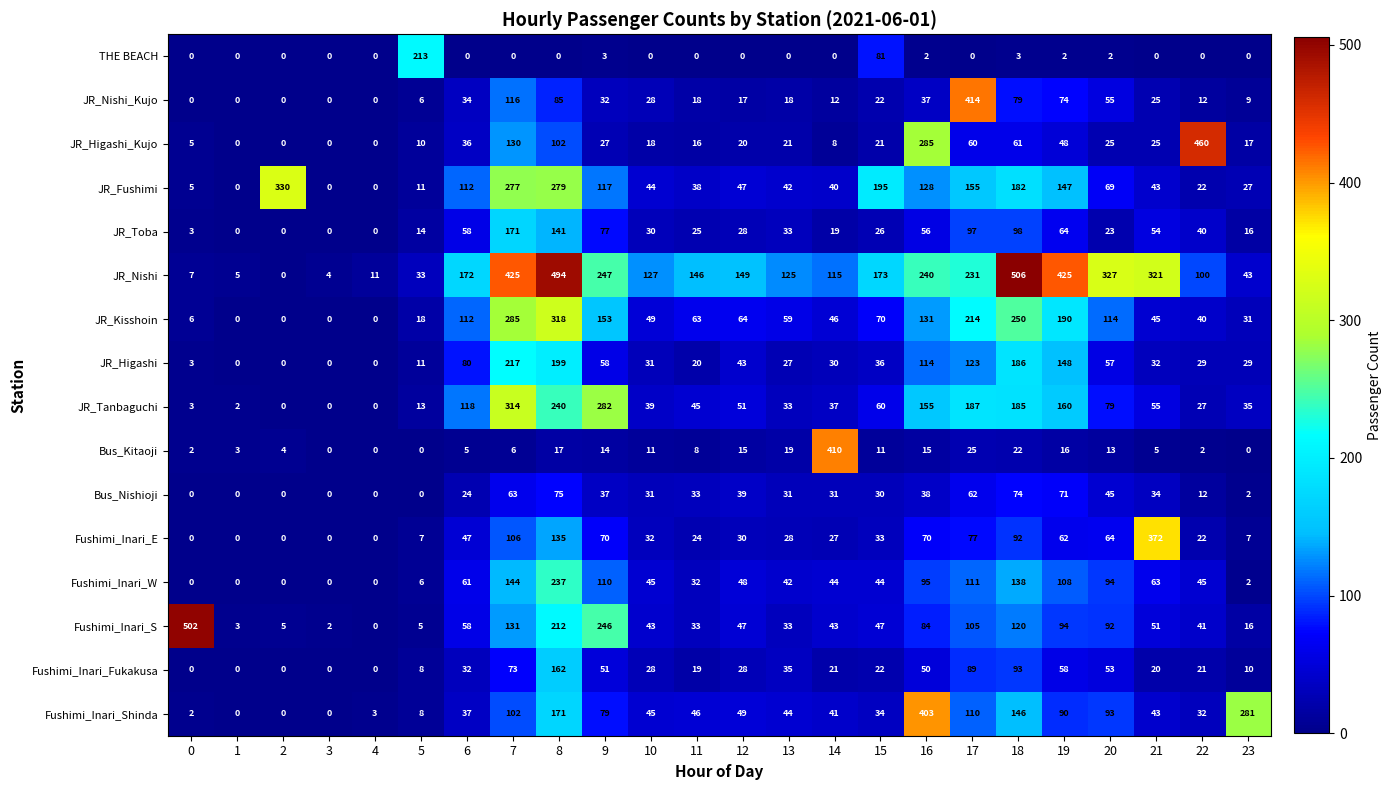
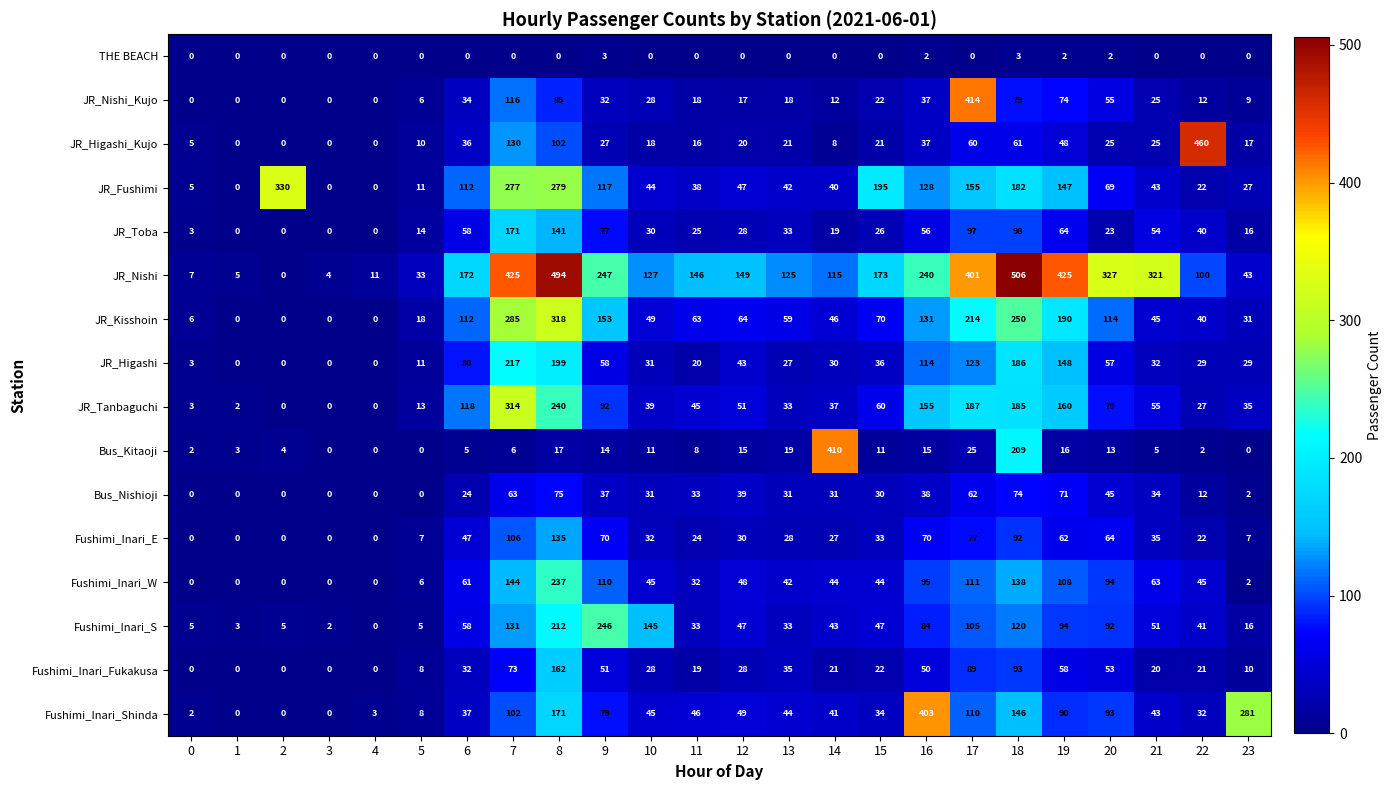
THE BEACH, 5: 213 -> 0
THE BEACH, 15: 81 -> 0
JR_Higashi_Kujo, 16: 285 -> 37
JR_Nishi, 17: 231 -> 401
JR_Tanbaguchi, 9: 282 -> 92
Bus_Kitaoji, 18: 22 -> 209
Fushimi_Inari_E, 21: 372 -> 35
Fushimi_Inari_S, 0: 502 -> 5
Fushimi_Inari_S, 10: 43 -> 145
